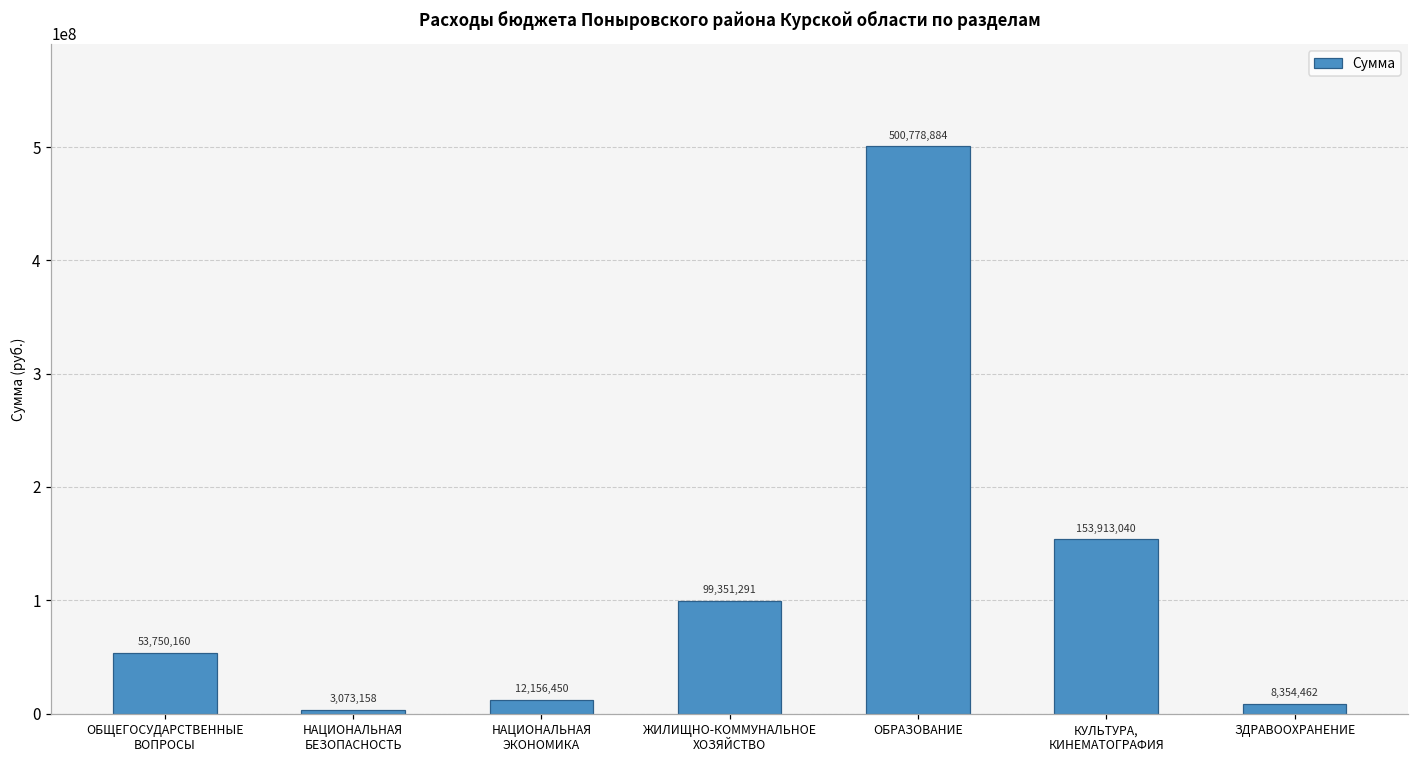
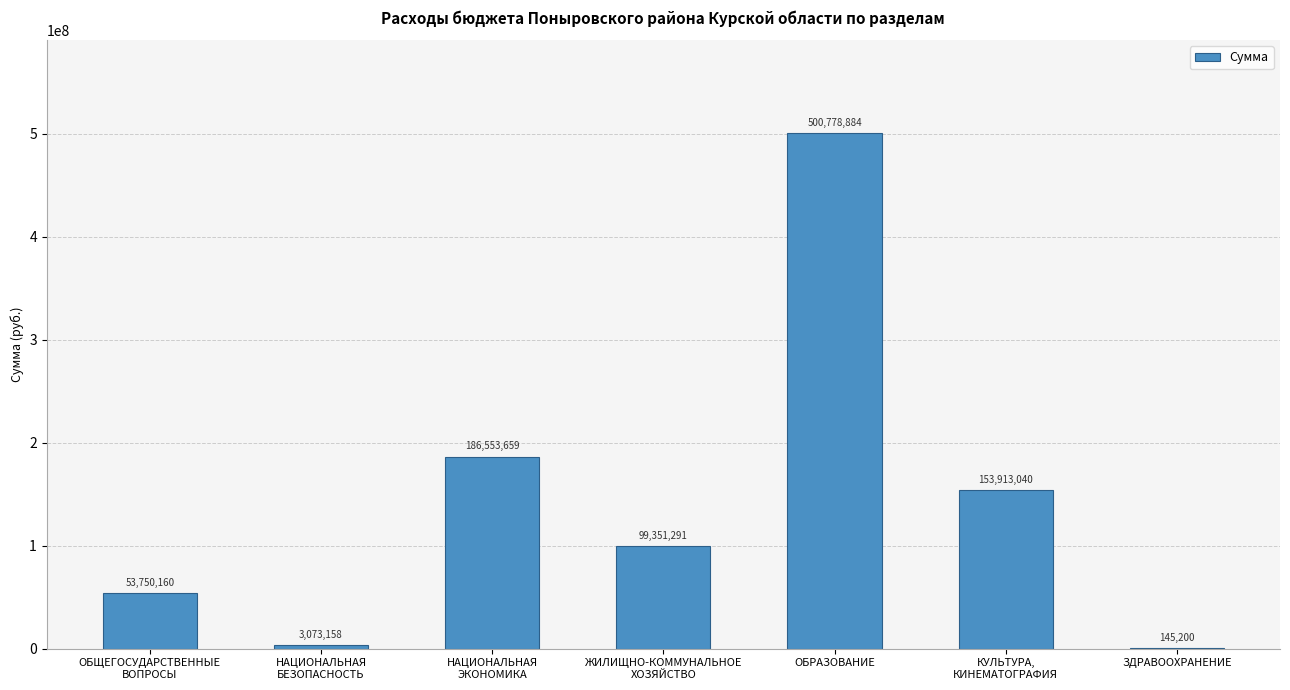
НАЦИОНАЛЬНАЯ ЭКОНОМИКА: 12,156,450 -> 186,553,659
ЗДРАВООХРАНЕНИЕ: 8,354,462 -> 145,200
